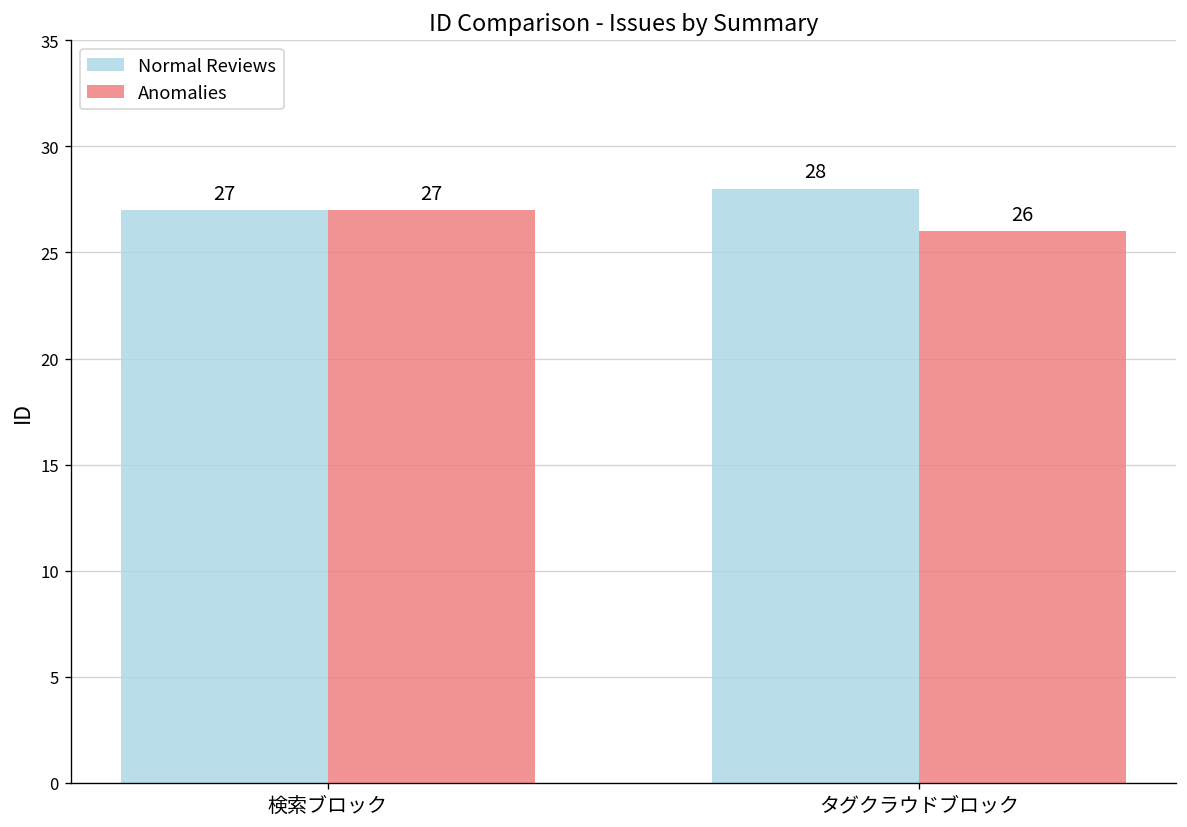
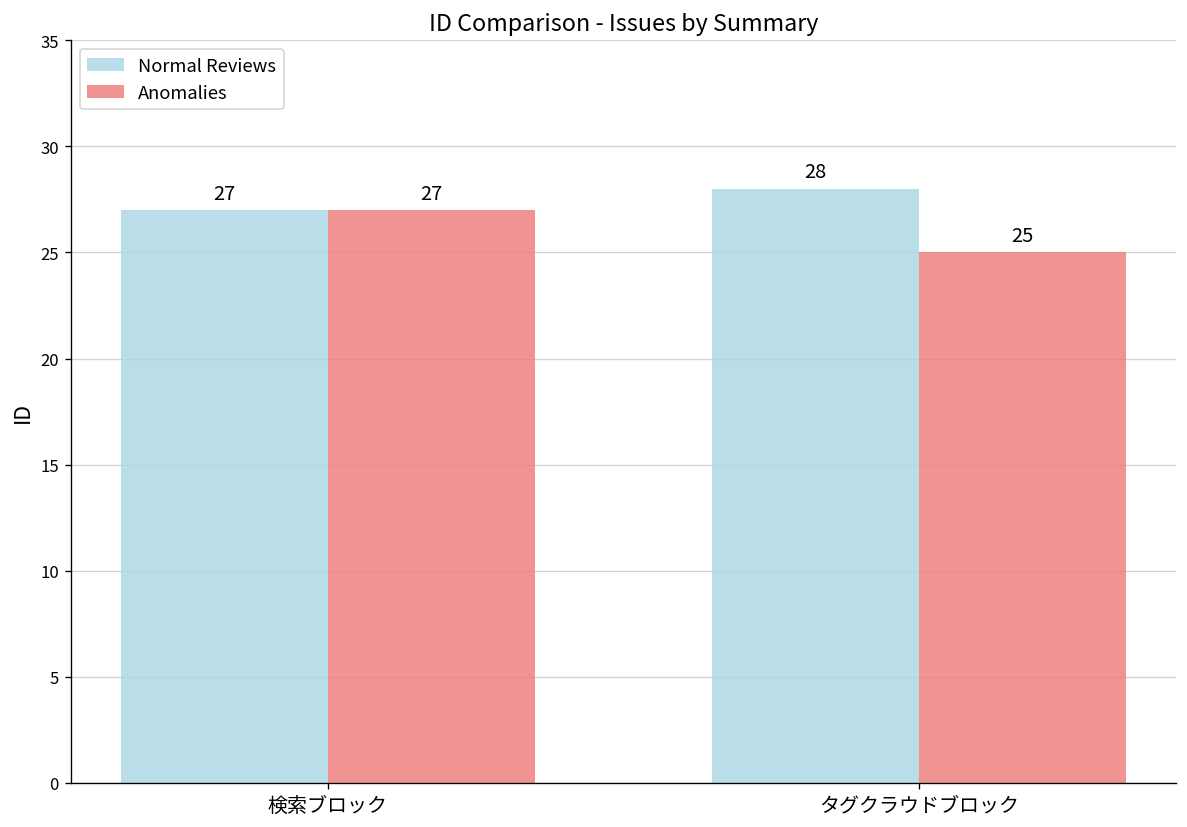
Anomalies, タグクラウドブロック: 26 -> 25
